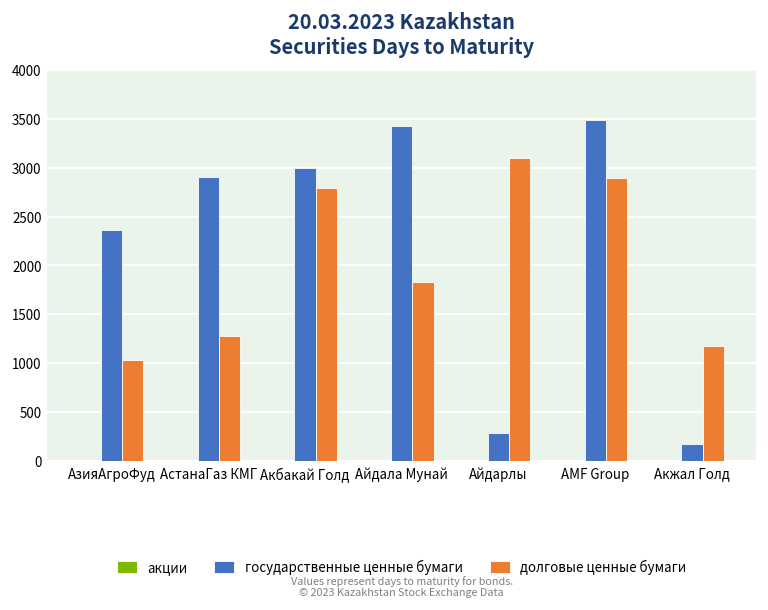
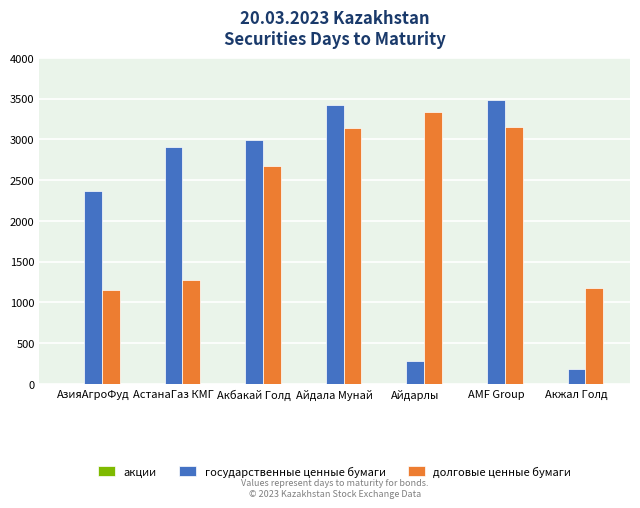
долговые ценные бумаги, АзияАгроФуд: 1000 -> 1100
долговые ценные бумаги, Акбакай Голд: 2800 -> 2700
долговые ценные бумаги, Айдала Мунай: 1800 -> 3100
долговые ценные бумаги, Айдарлы: 3100 -> 3300
долговые ценные бумаги, AMF Group: 2900 -> 3200
